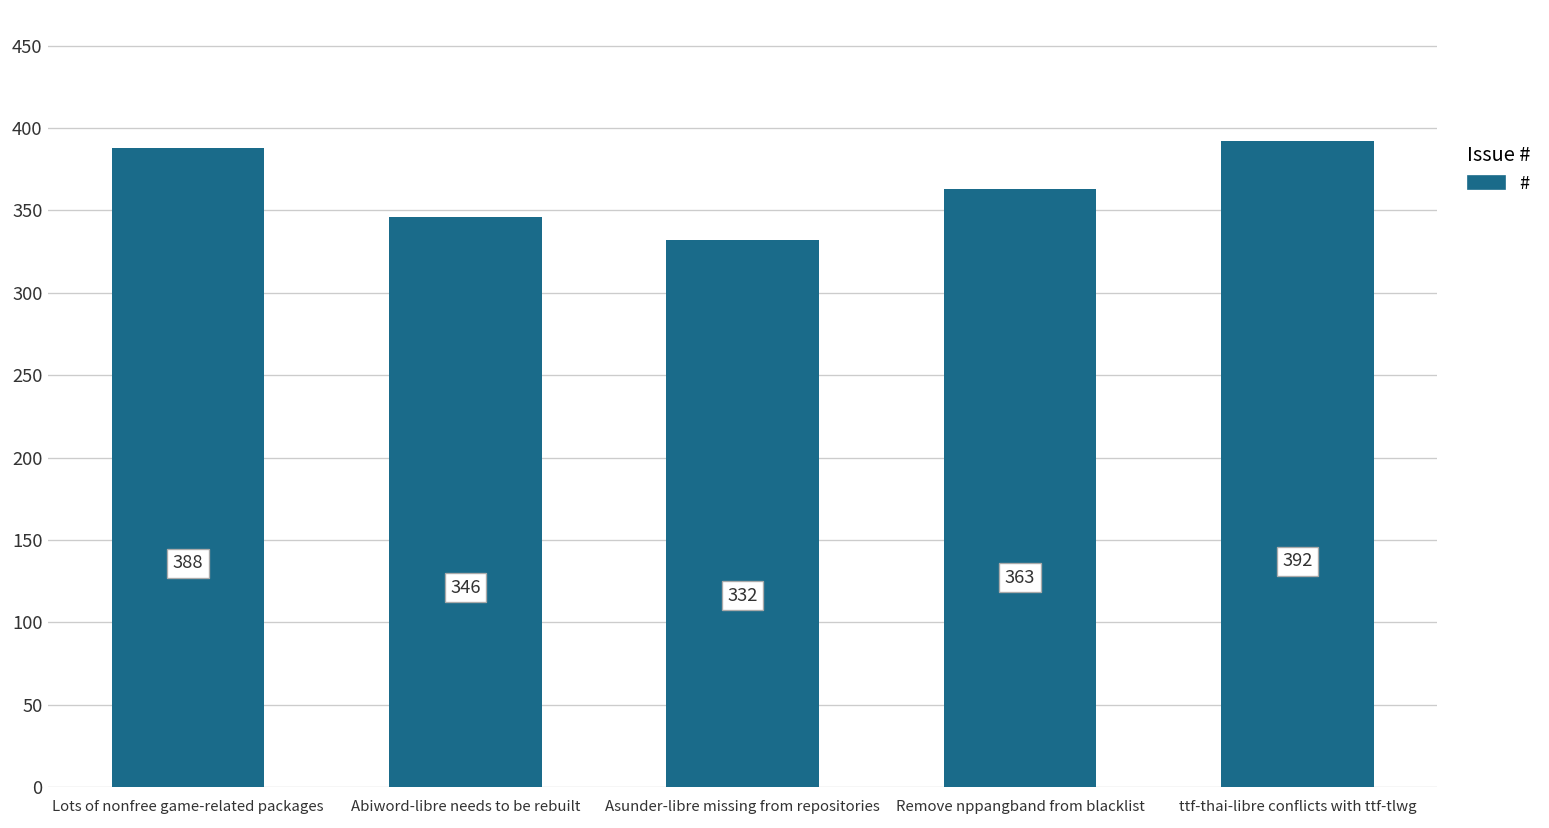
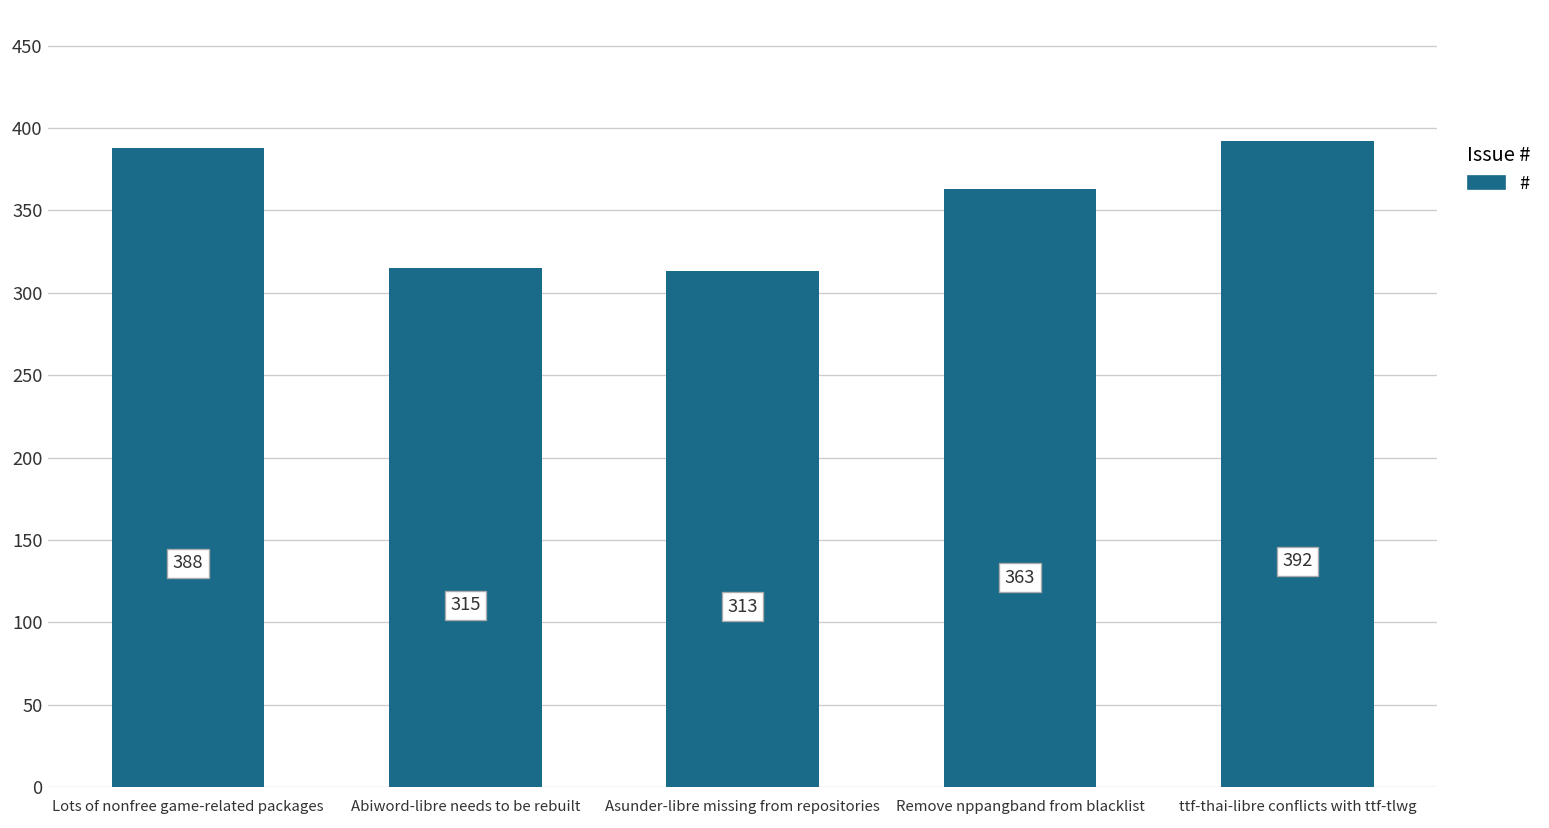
Abiword-libre needs to be rebuilt: 346 -> 315
Asunder-libre missing from repositories: 332 -> 313
